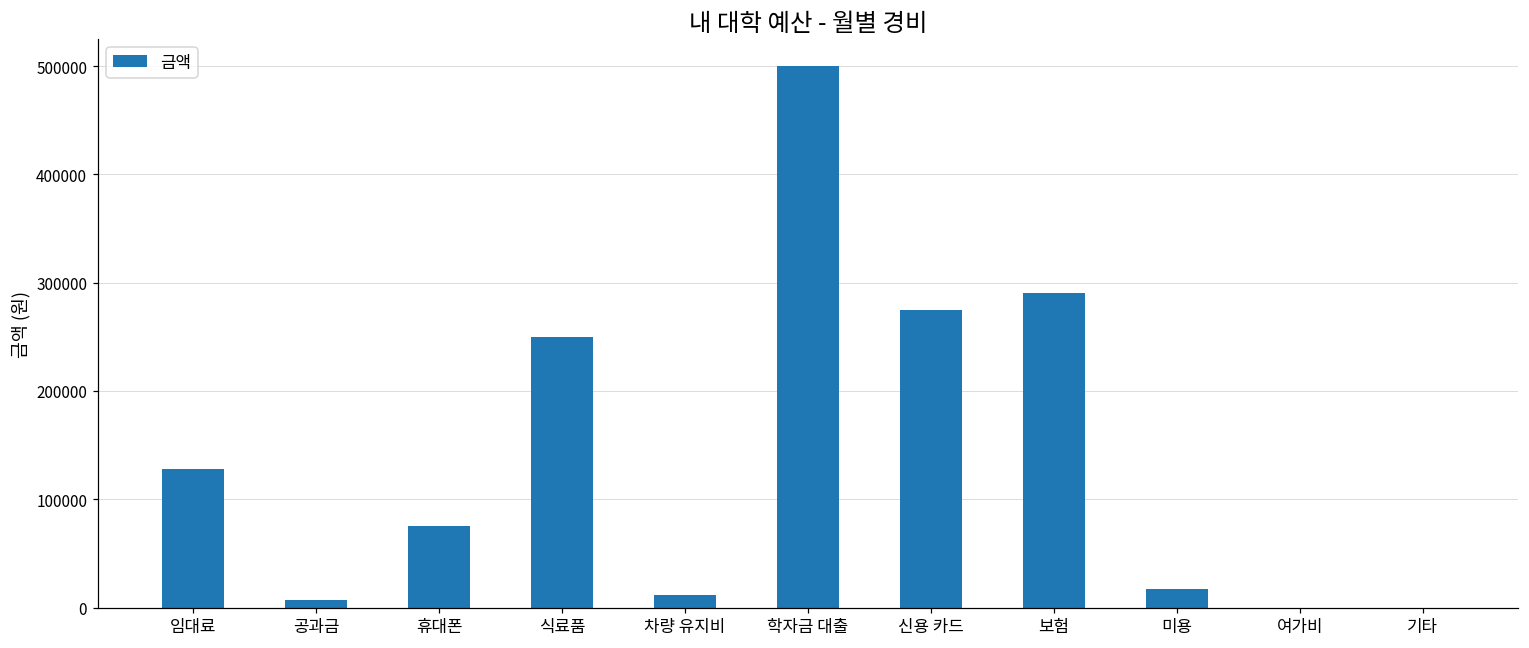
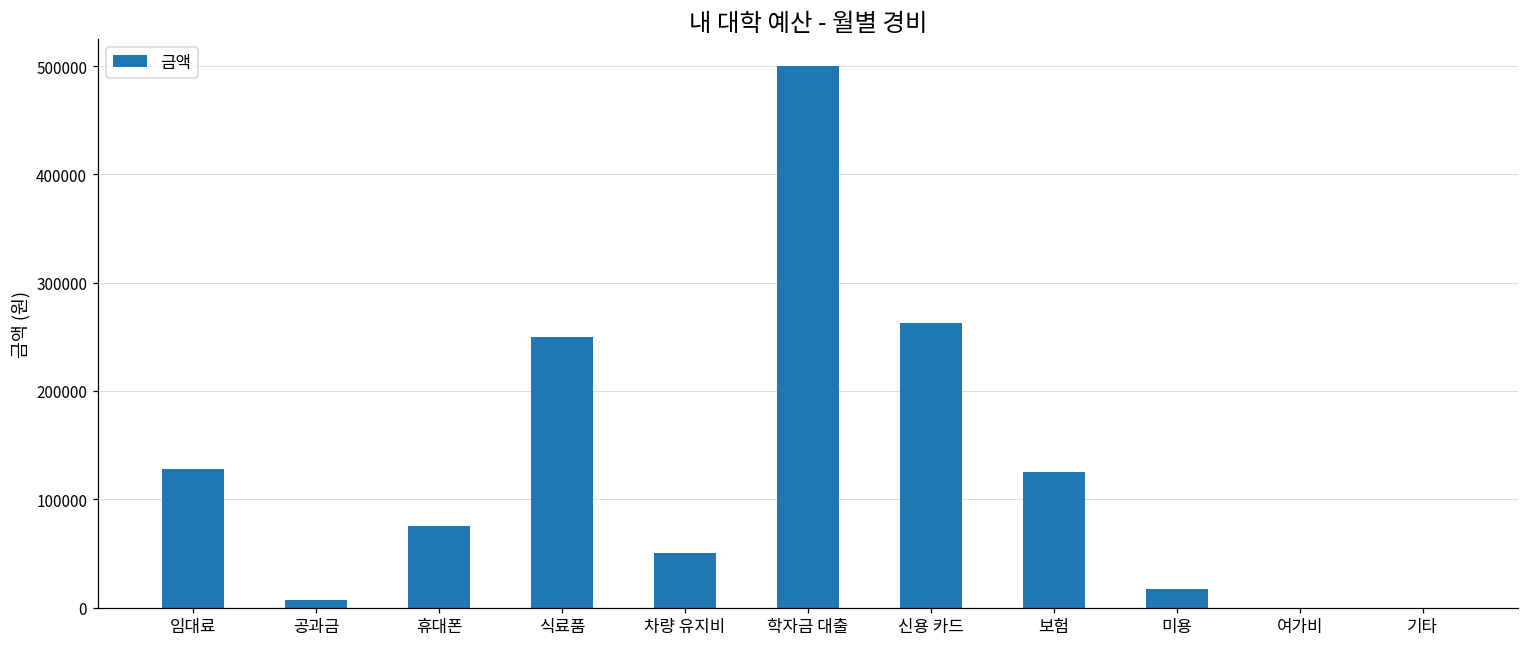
차량 유지비: 10000 -> 50000
신용 카드: 280000 -> 260000
보험: 290000 -> 130000
